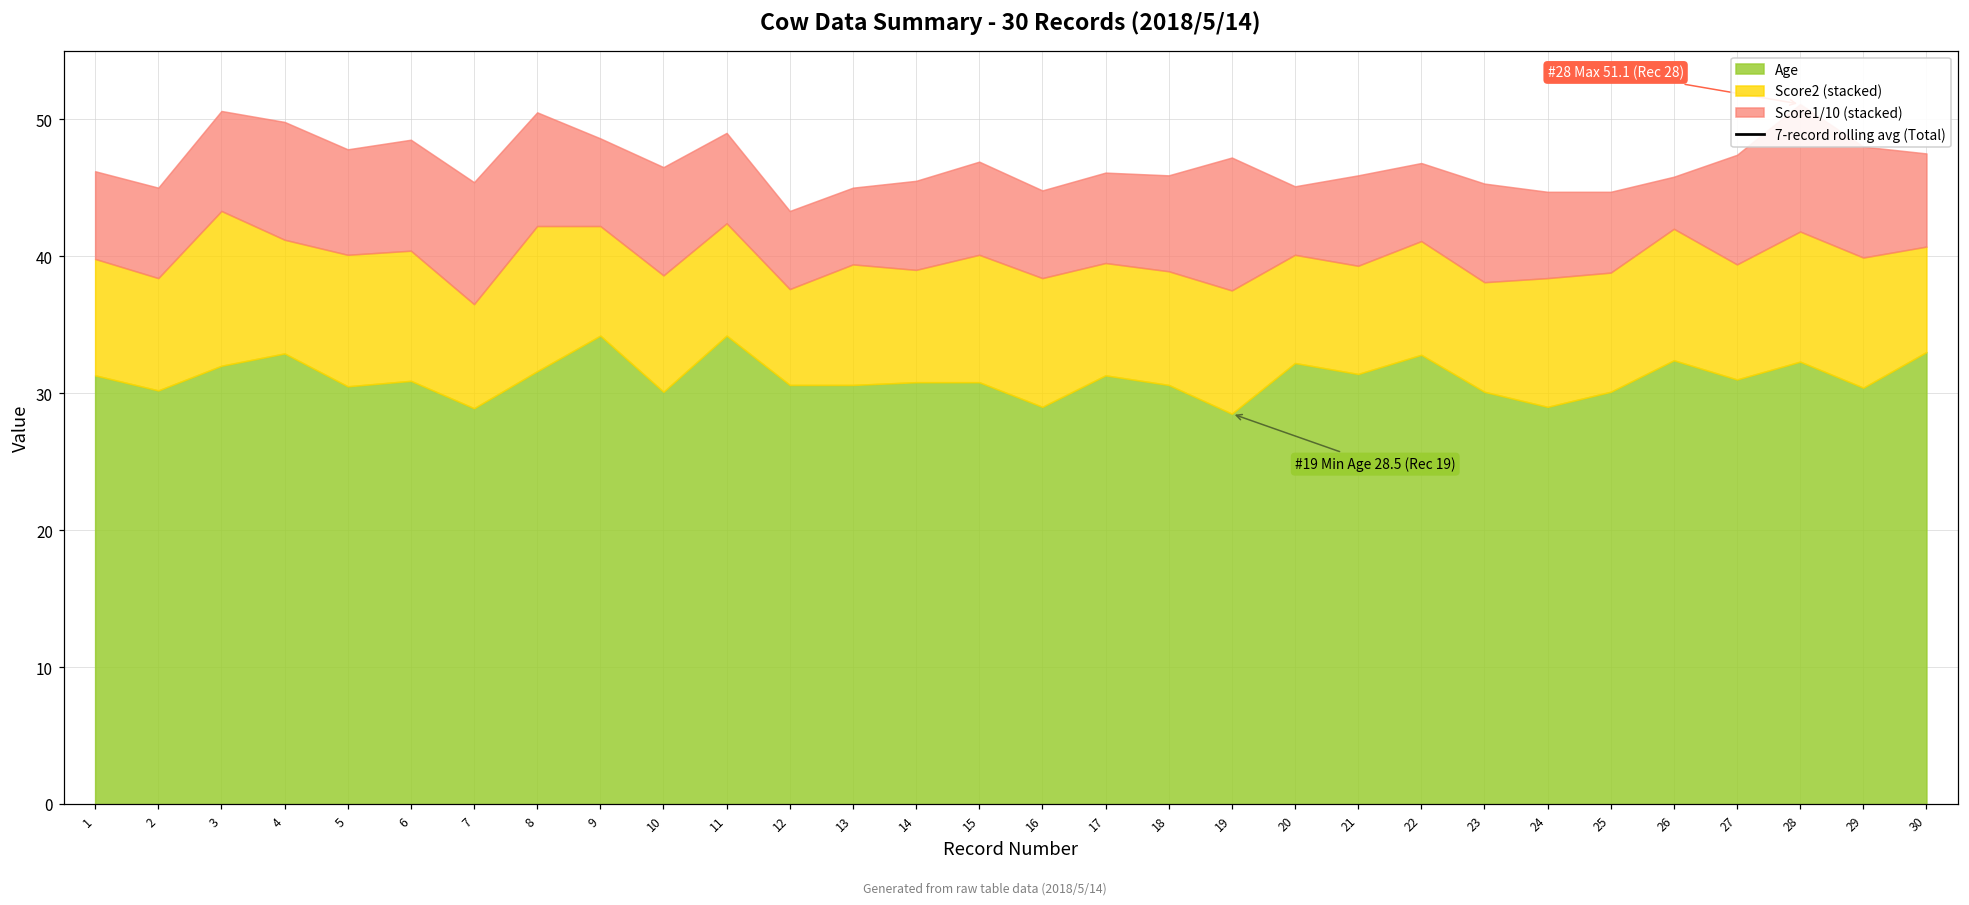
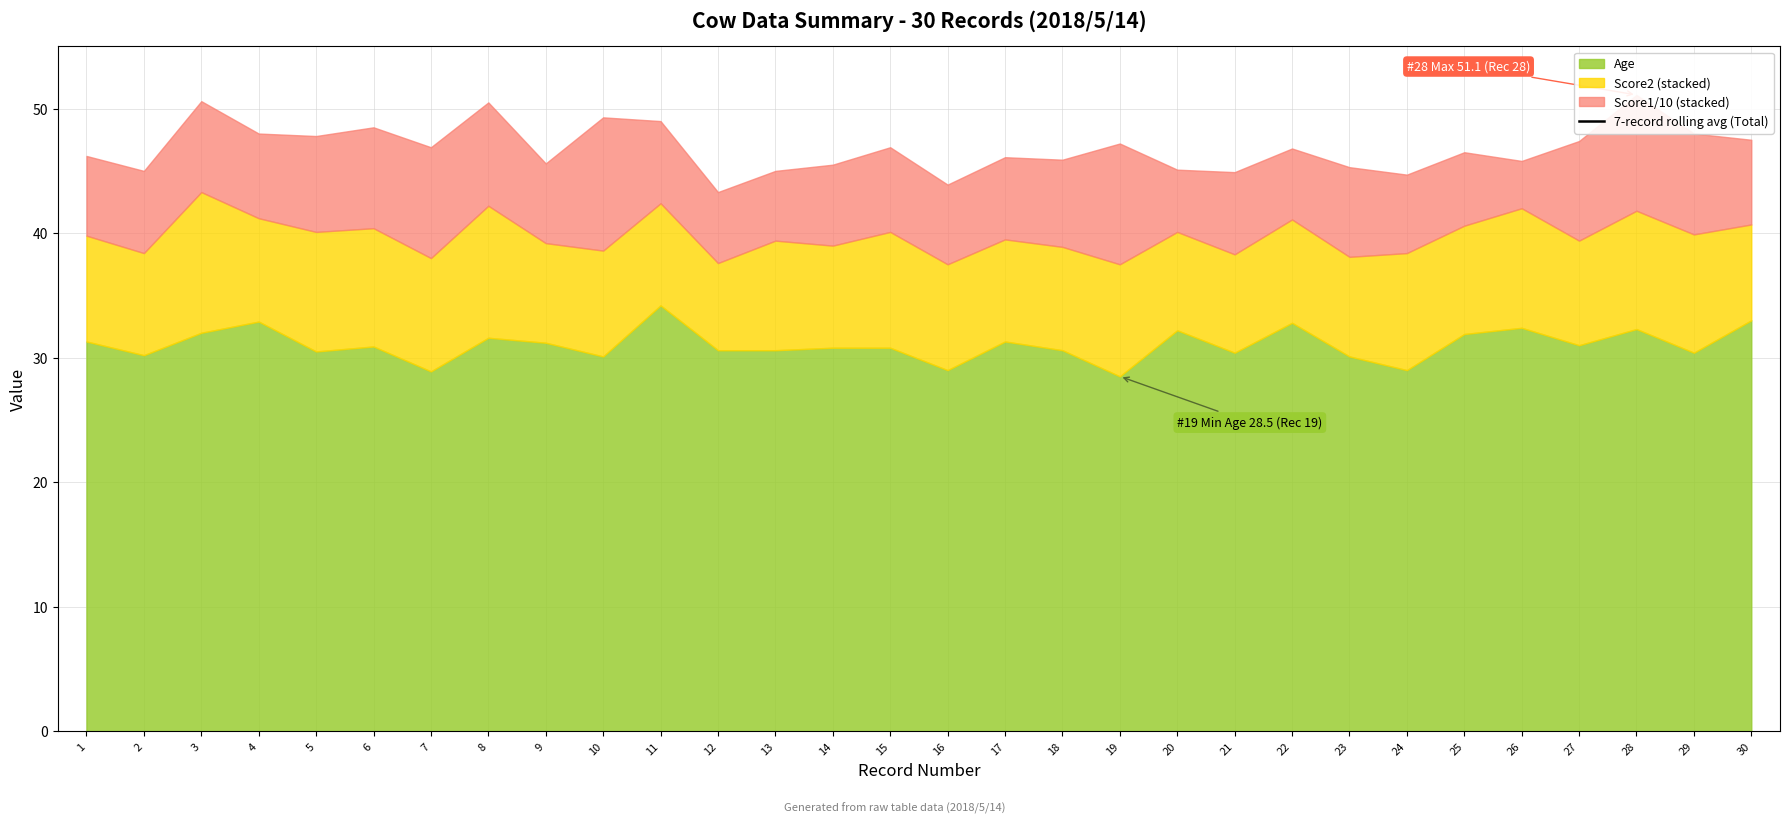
Score1/10 (stacked), 4: 8.6 -> 6.8
Score2 (stacked), 7: 7.6 -> 9.1
Age, 9: 34.2 -> 31.2
Score1/10 (stacked), 10: 7.9 -> 10.7
Score2 (stacked), 16: 9.4 -> 8.5
Age, 21: 31.4 -> 30.4
Age, 25: 30.1 -> 31.9
